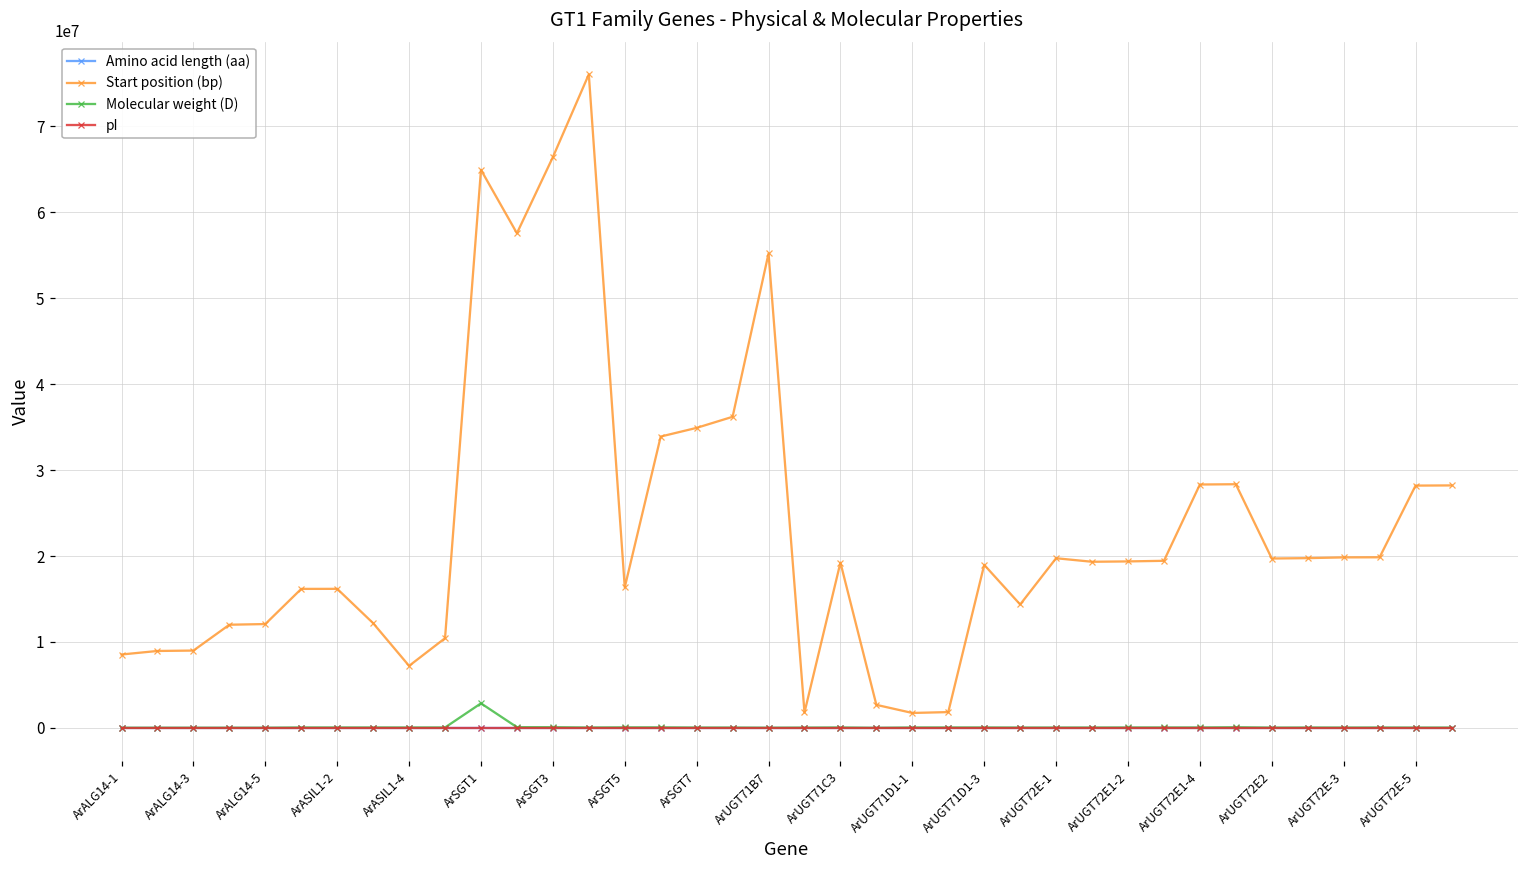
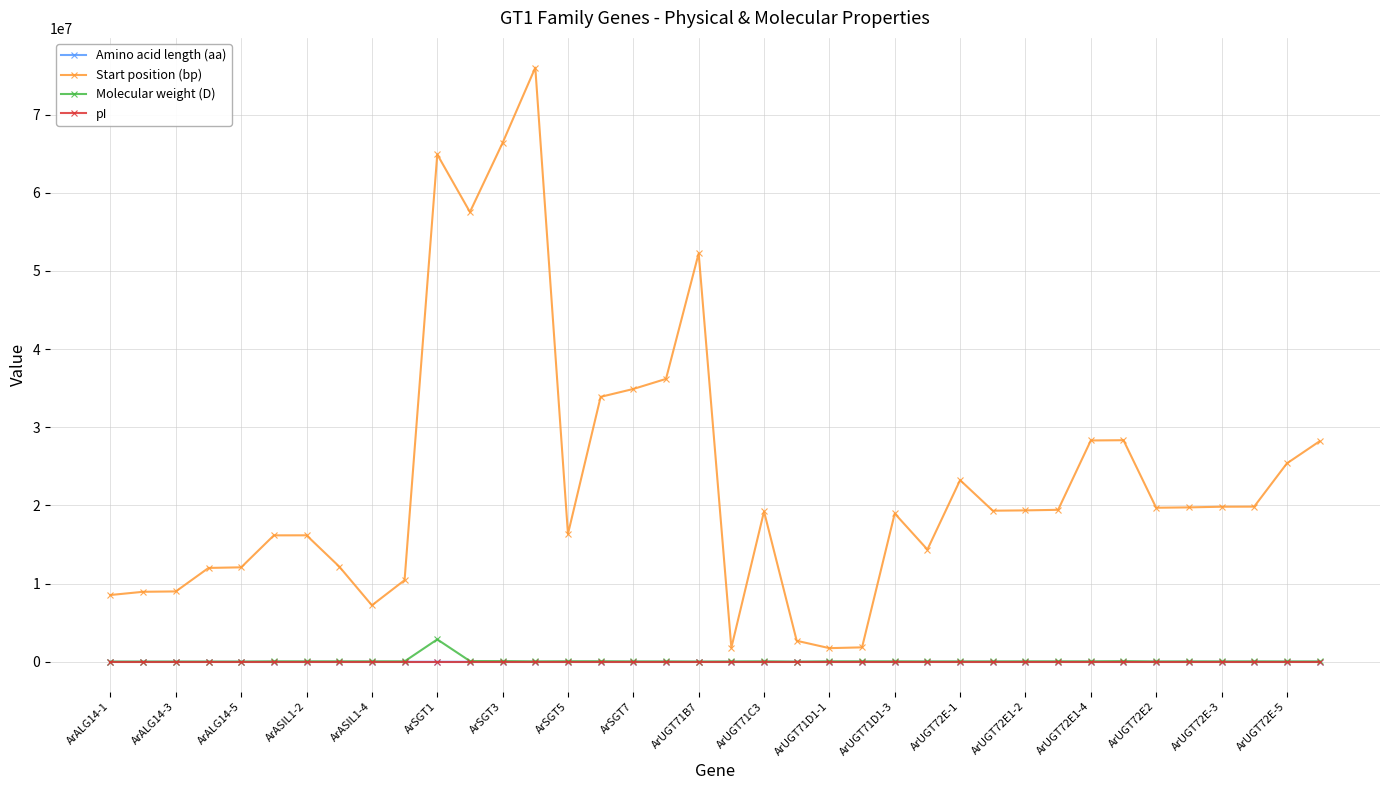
Start position (bp), ArUGT71B7: 55000000 -> 52000000
Start position (bp), ArUGT72E-1: 20000000 -> 23000000
Start position (bp), ArUGT72E-5: 28000000 -> 25000000
